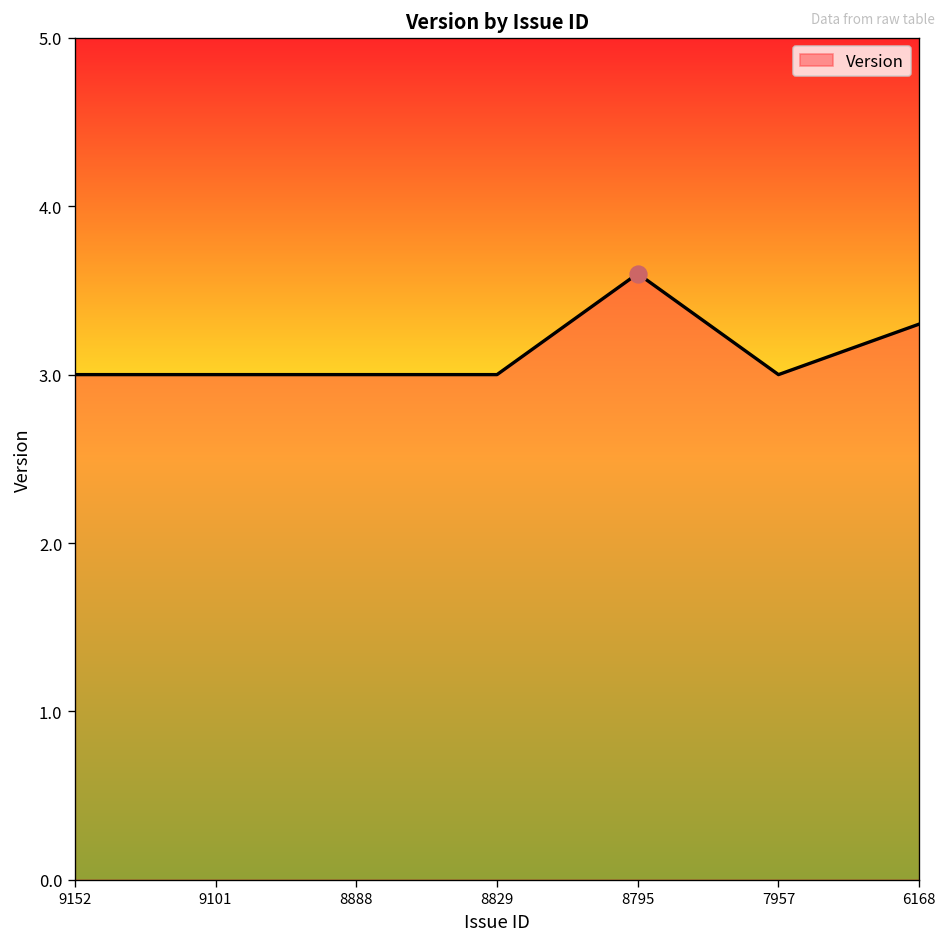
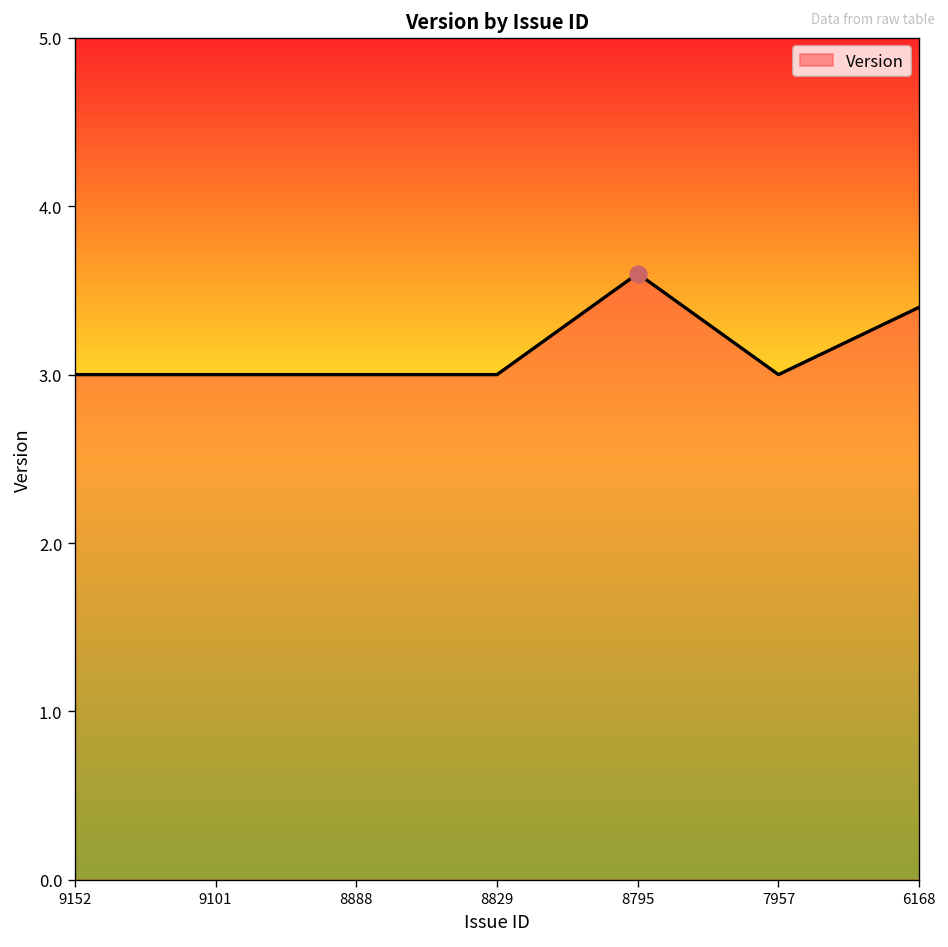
Version, 6168: 3.3 -> 3.4
